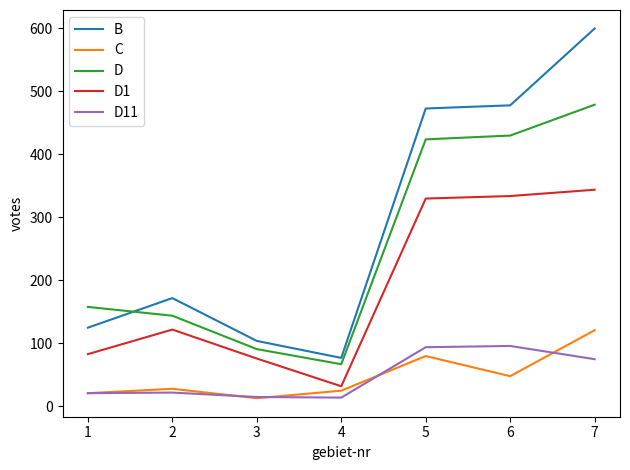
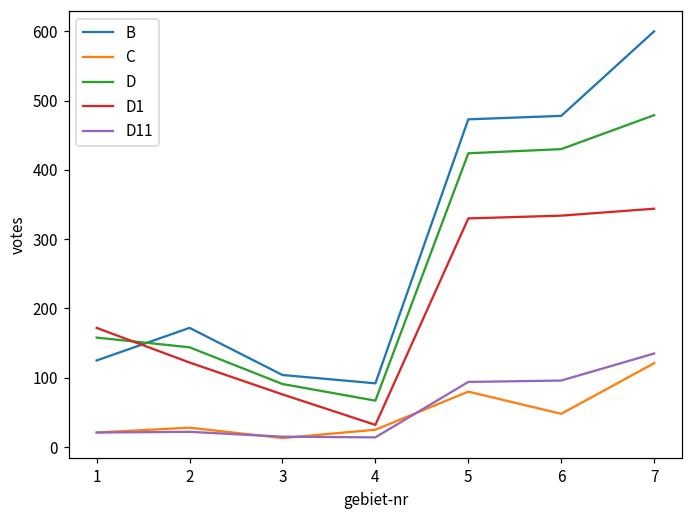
D1, 1: 80 -> 170
B, 4: 80 -> 90
D11, 7: 80 -> 140
